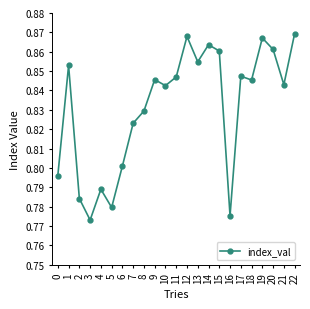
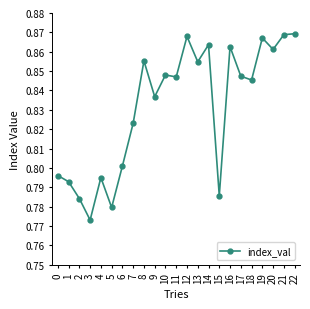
1: 0.853 -> 0.793
4: 0.789 -> 0.795
8: 0.829 -> 0.855
9: 0.846 -> 0.837
10: 0.843 -> 0.848
15: 0.860 -> 0.786
16: 0.775 -> 0.863
21: 0.843 -> 0.869
